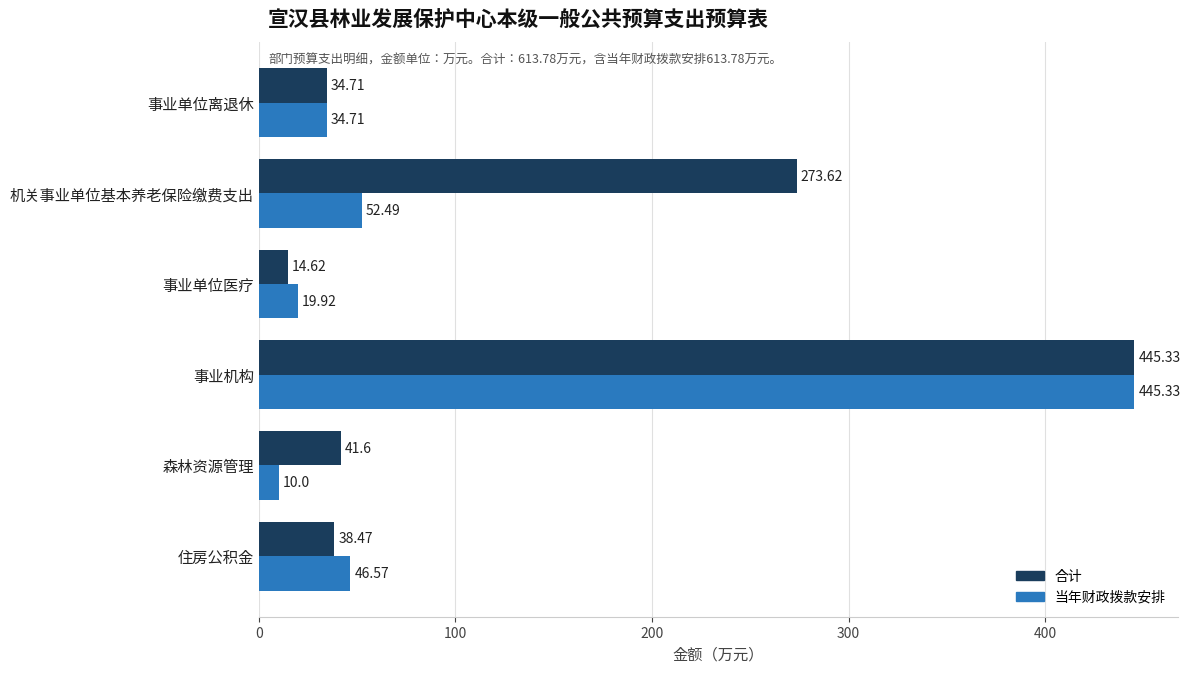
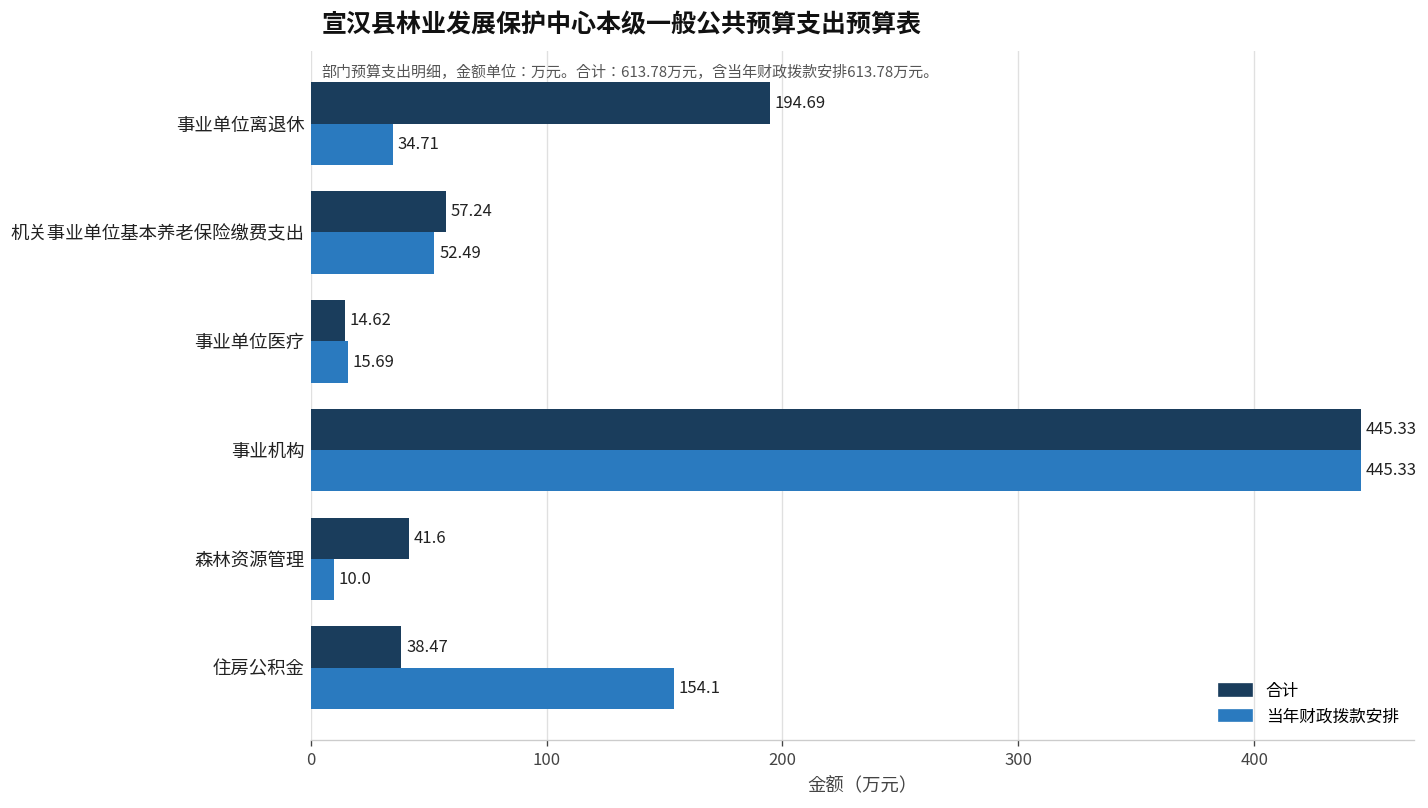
合计, 事业单位离退休: 34.71 -> 194.69
合计, 机关事业单位基本养老保险缴费支出: 273.62 -> 57.24
当年财政拨款安排, 事业单位医疗: 19.92 -> 15.69
当年财政拨款安排, 住房公积金: 46.57 -> 154.1
